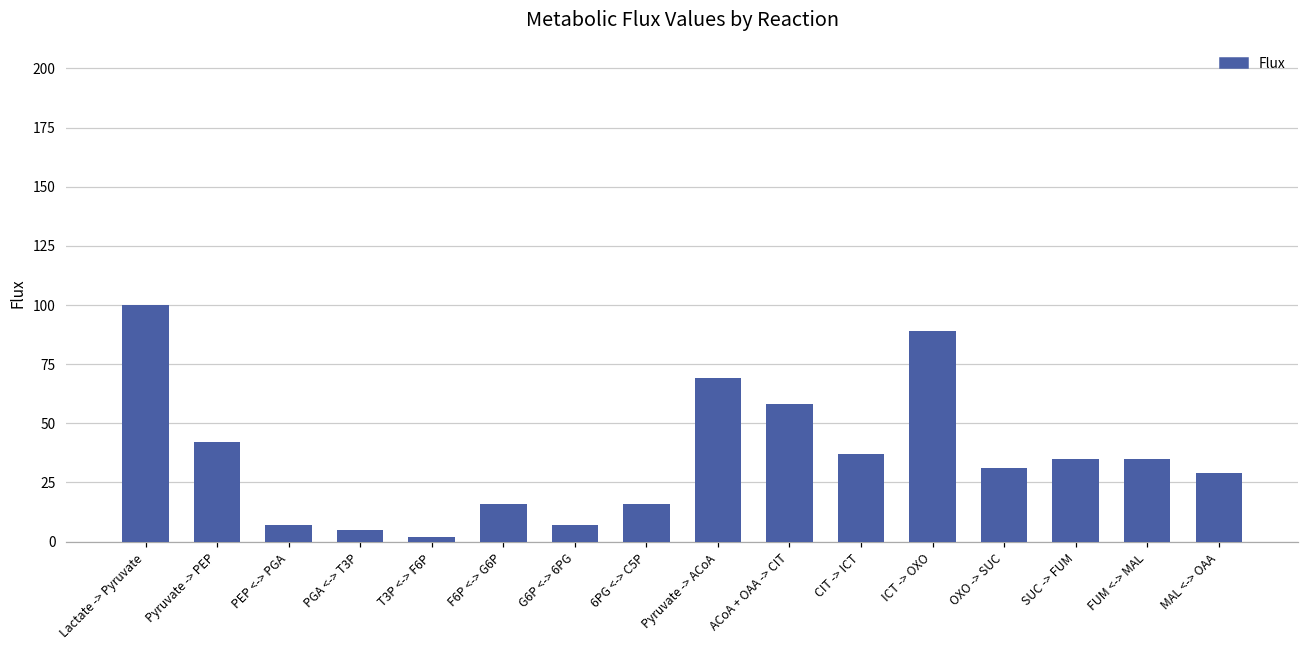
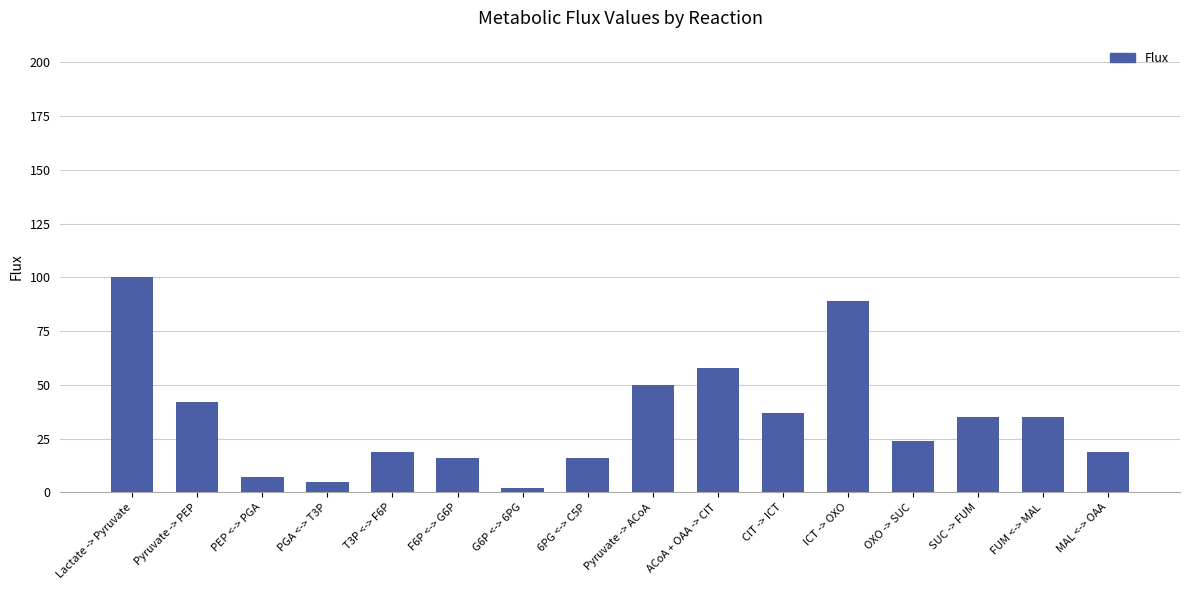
T3P <-> F6P: 2 -> 19
G6P <-> 6PG: 7 -> 2
Pyruvate -> ACoA: 69 -> 50
OXO -> SUC: 31 -> 24
MAL <-> OAA: 29 -> 19
